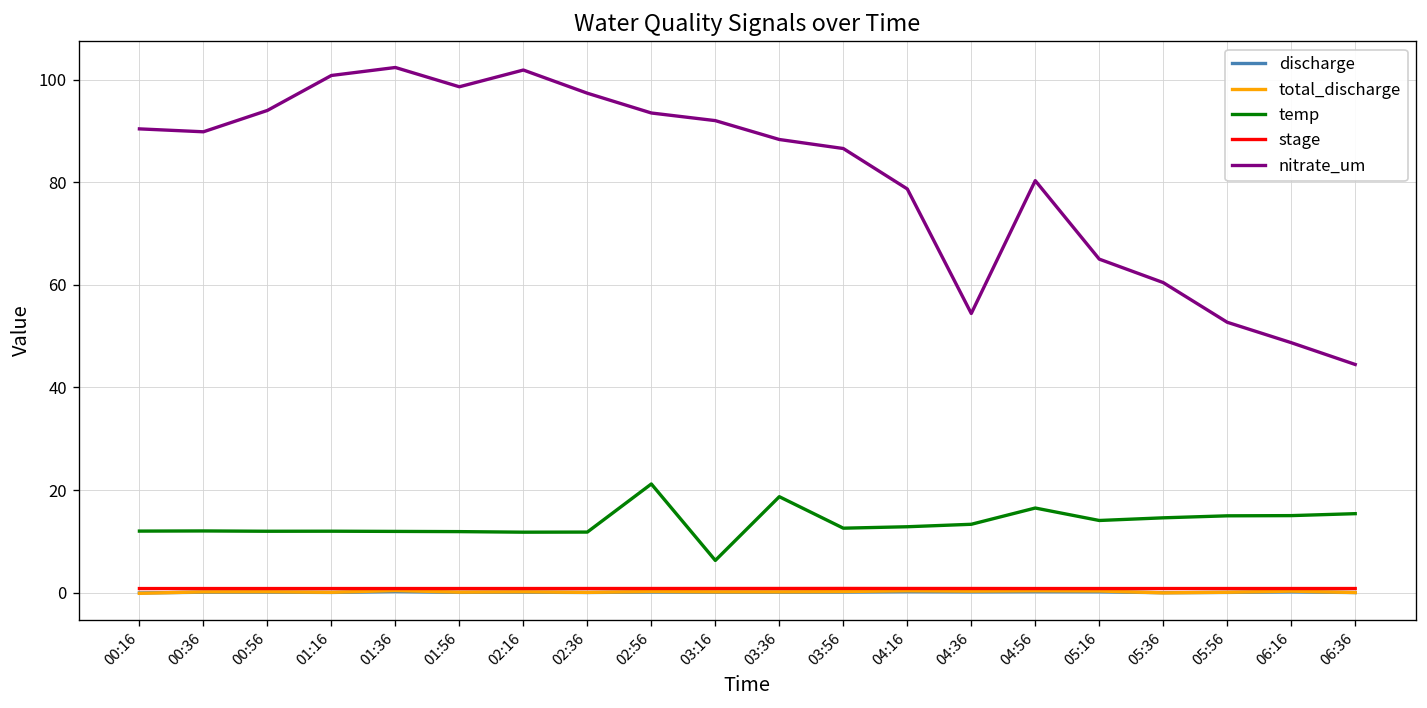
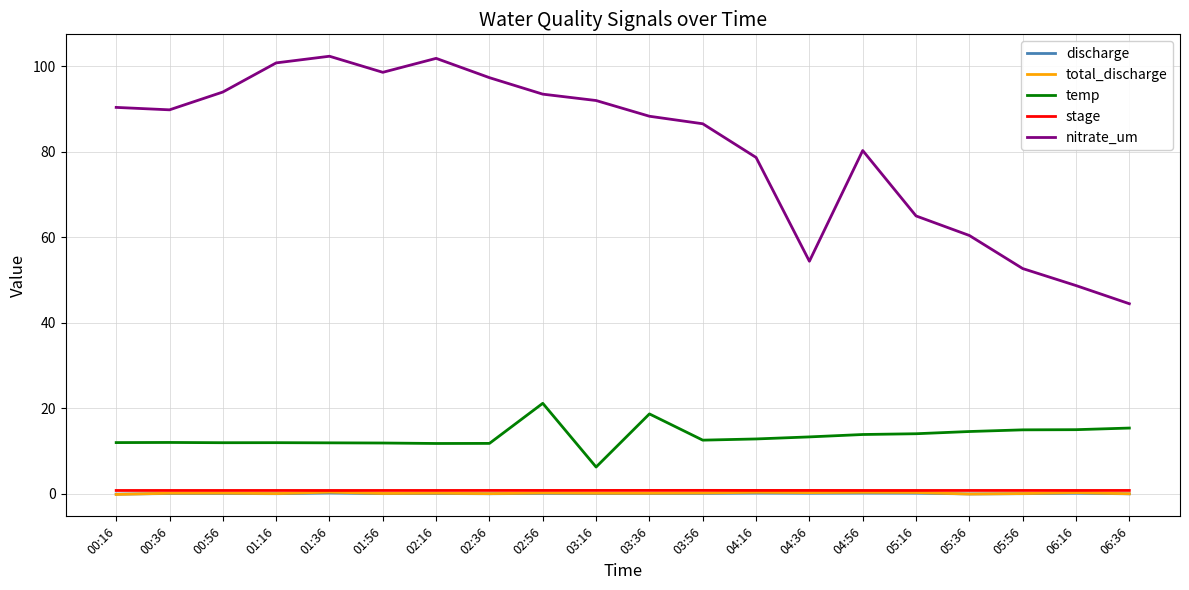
temp, 04:56: 16 -> 14
